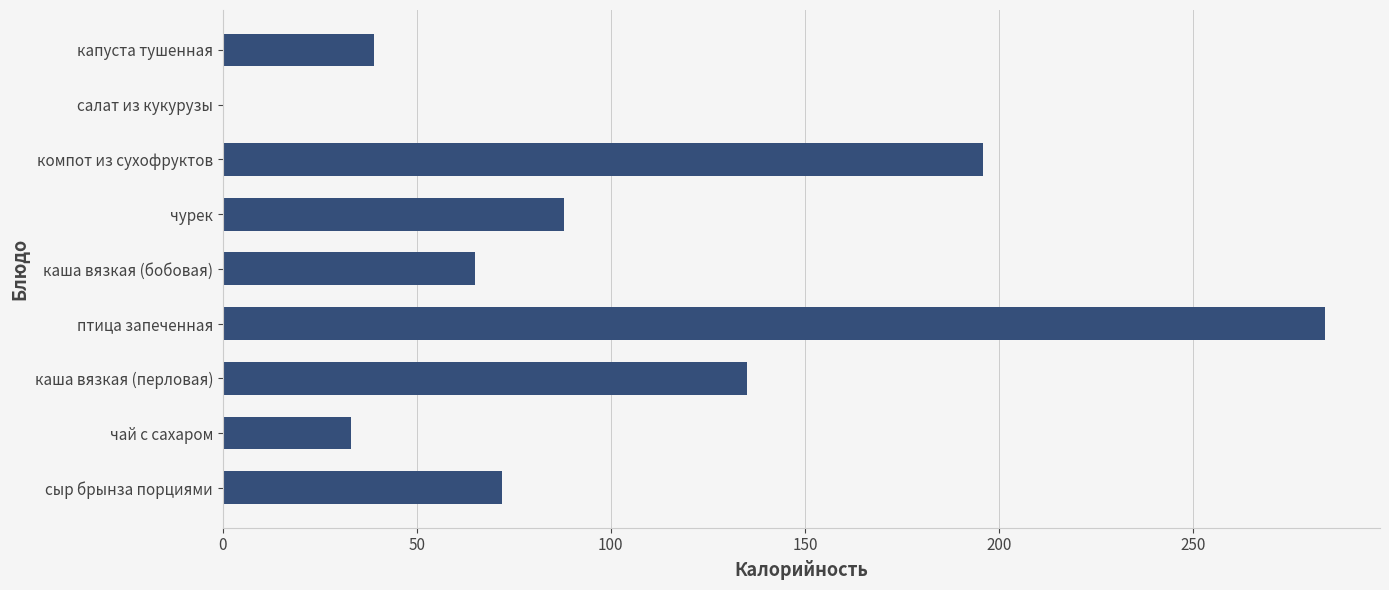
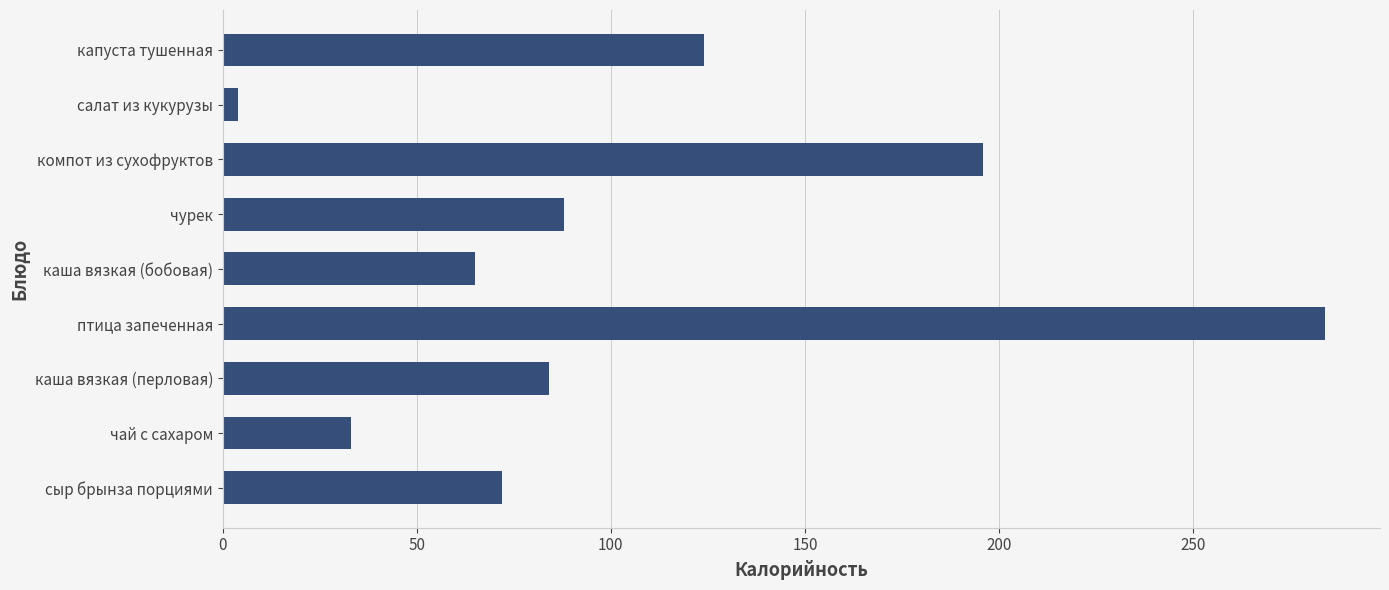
капуста тушенная: 39 -> 124
салат из кукурузы: 0 -> 4
каша вязкая (перловая): 135 -> 84
